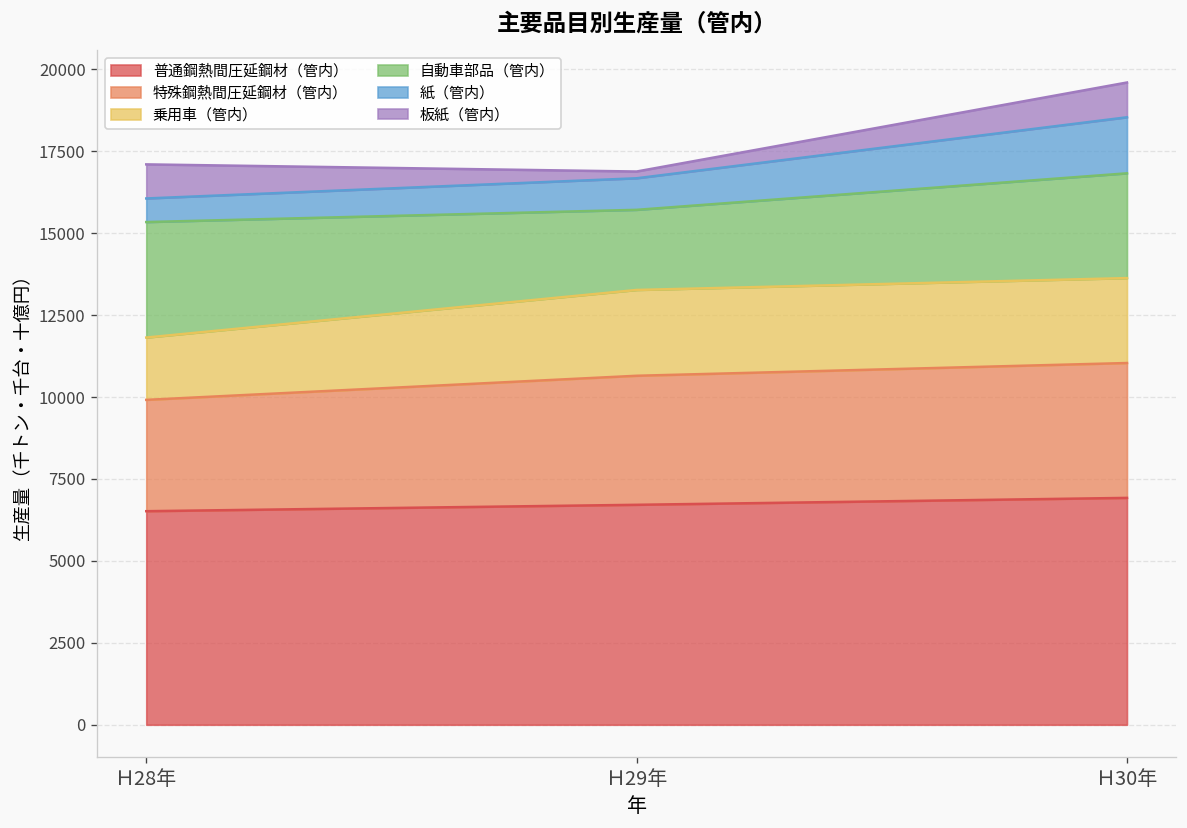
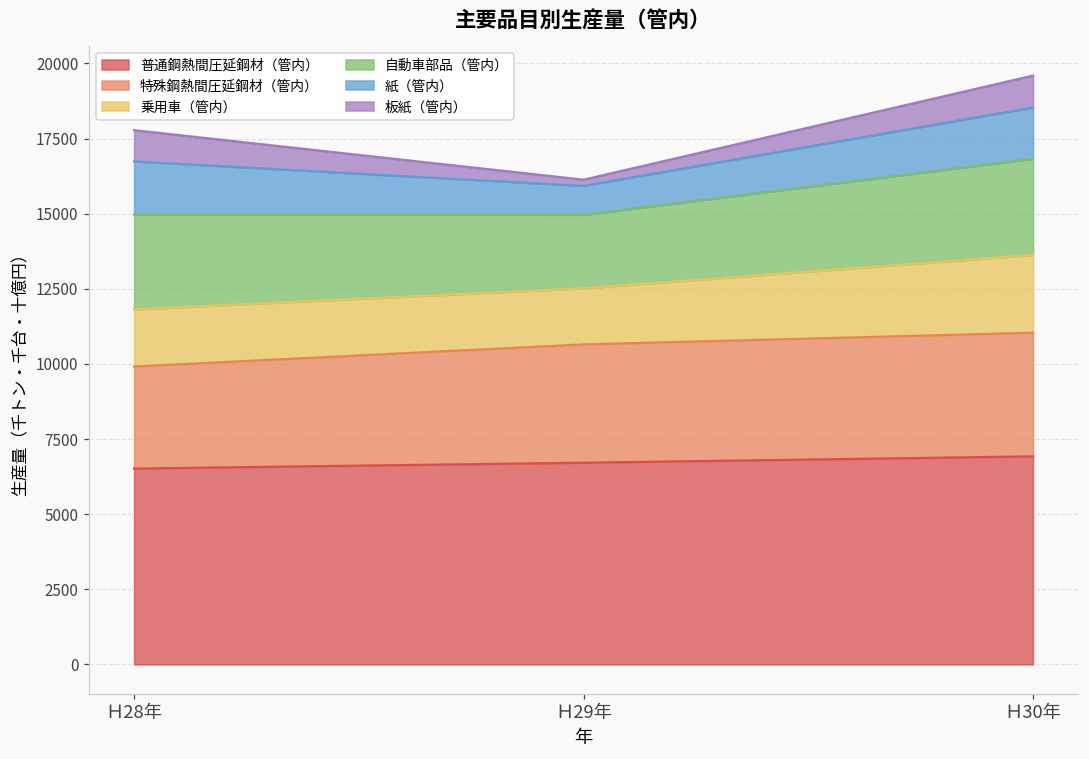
自動車部品（管内）, Ｈ28年: 3500 -> 3200
紙（管内）, Ｈ28年: 700 -> 1800
乗用車（管内）, Ｈ29年: 2600 -> 1900
